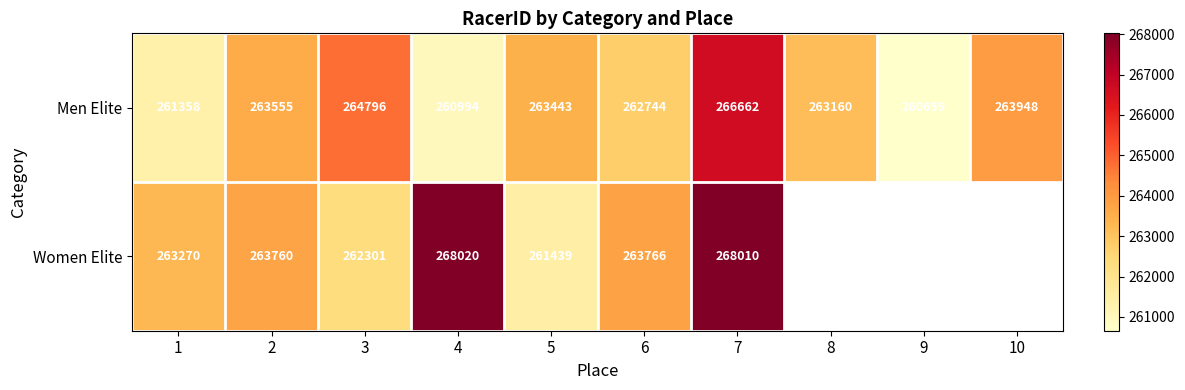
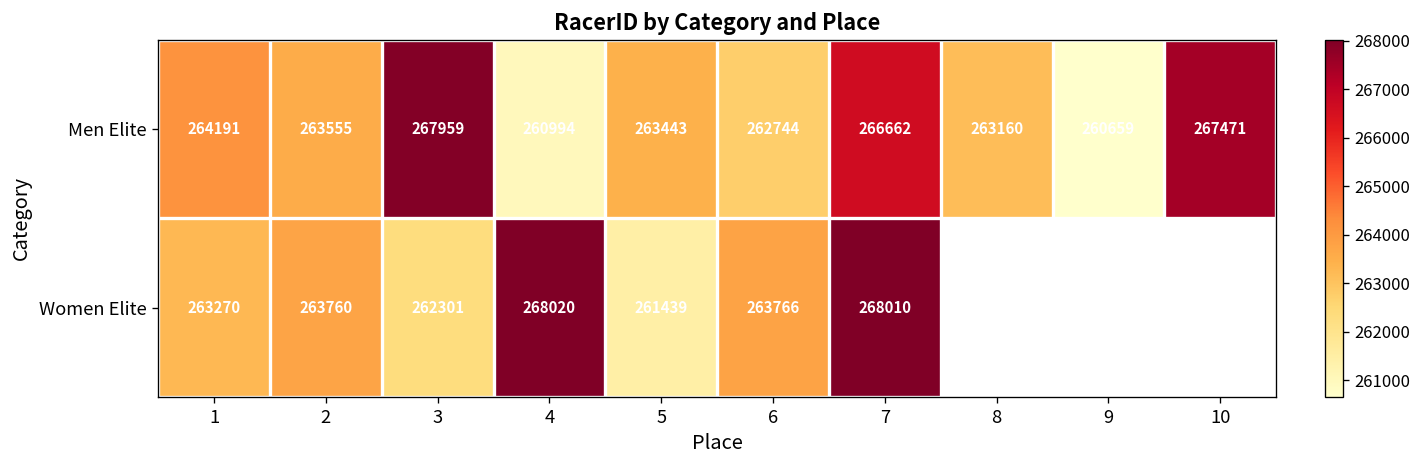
Men Elite, 1: 261358 -> 264191
Men Elite, 3: 264796 -> 267959
Men Elite, 10: 263948 -> 267471
